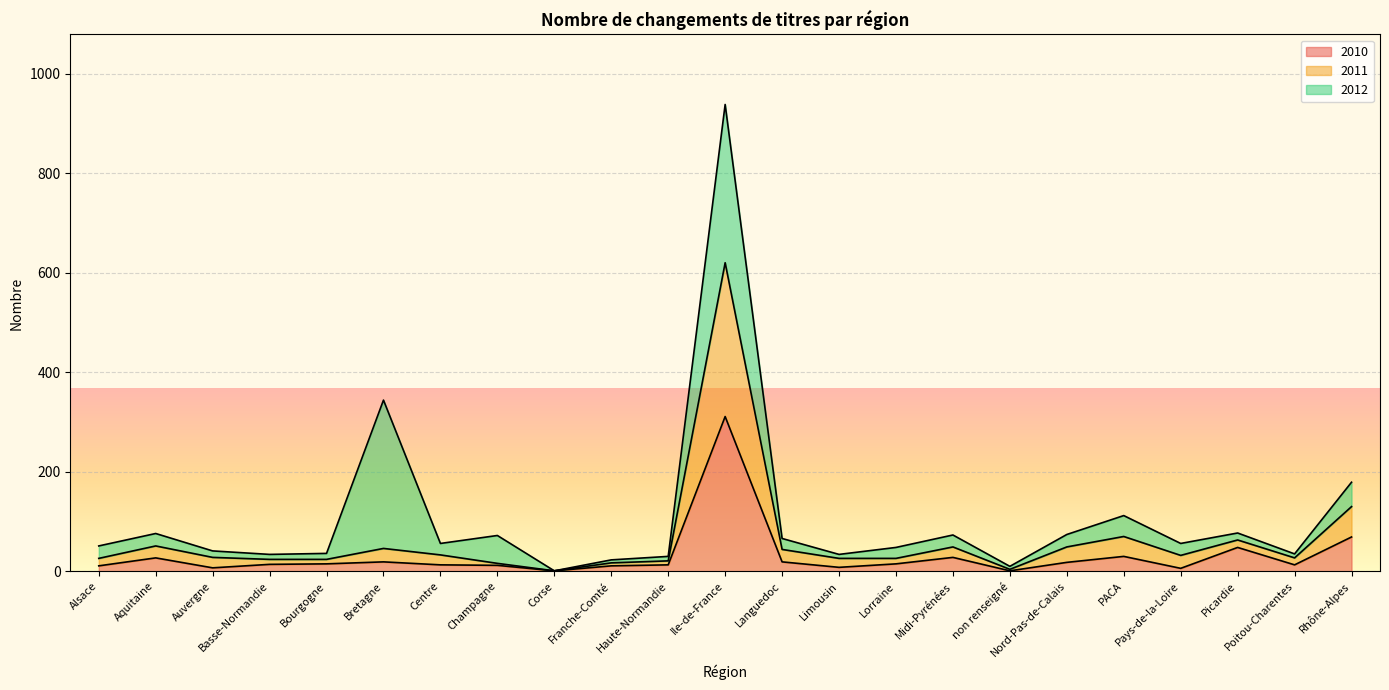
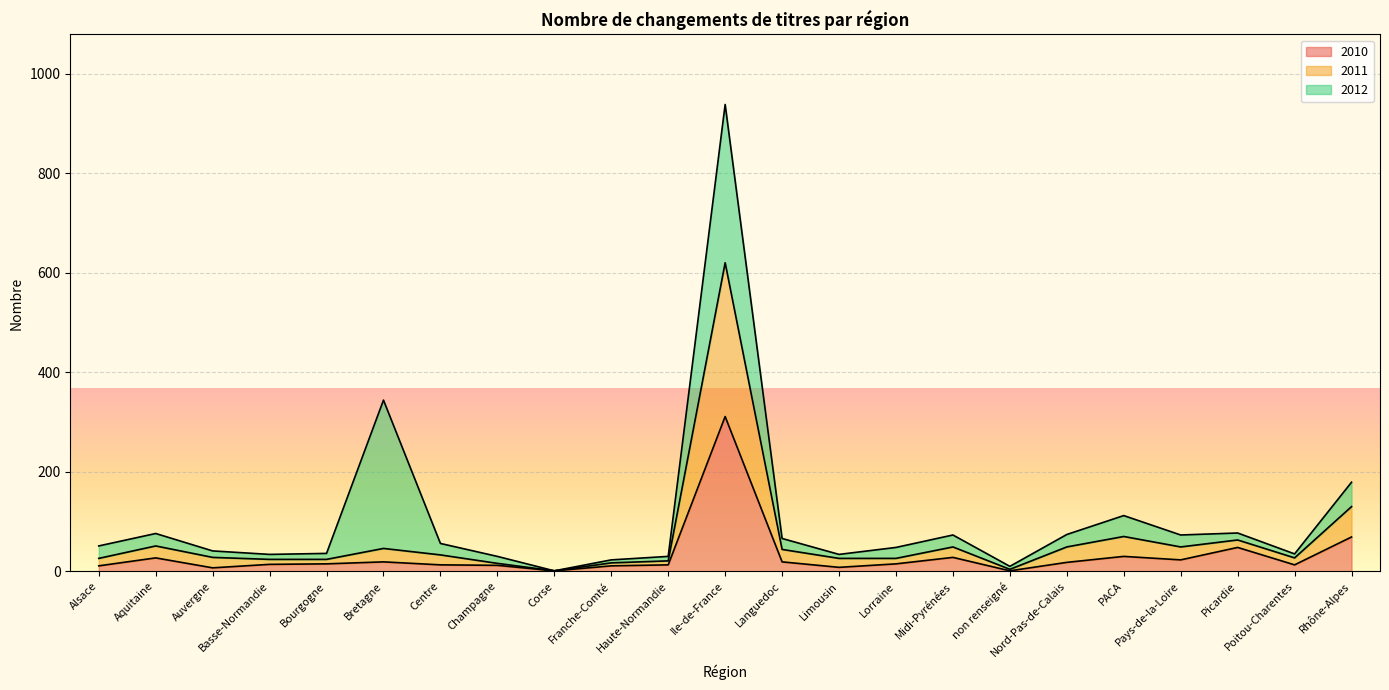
2012, Champagne: 60 -> 10
2010, Pays-de-la-Loire: 10 -> 20
